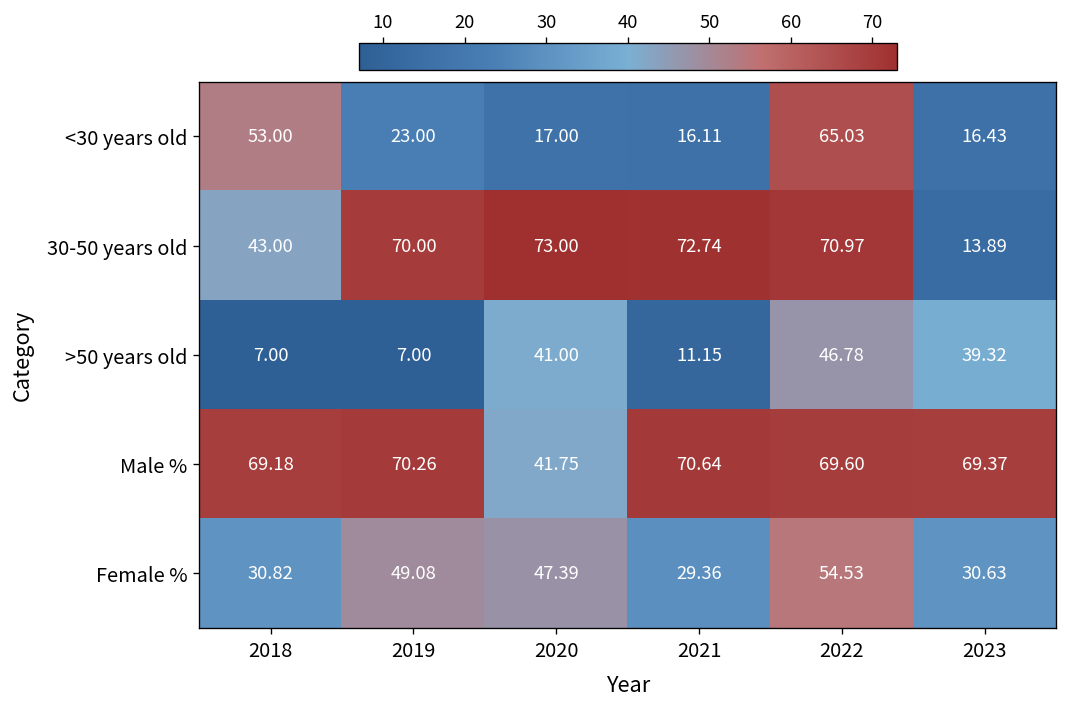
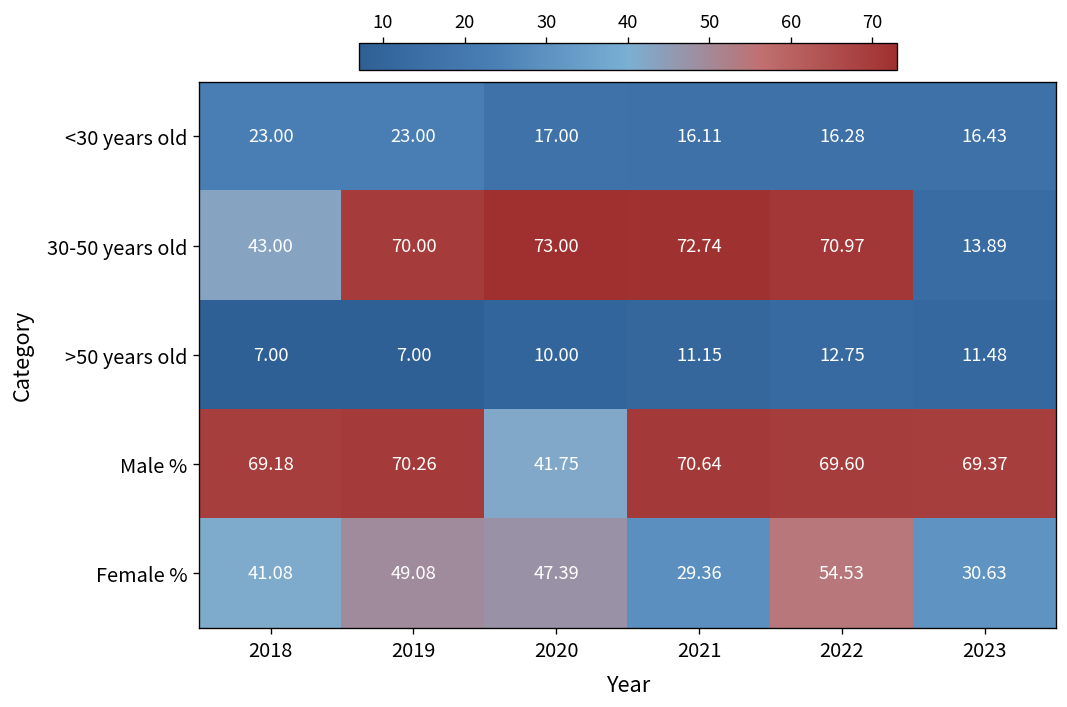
<30 years old, 2018: 53.00 -> 23.00
<30 years old, 2022: 65.03 -> 16.28
>50 years old, 2020: 41.00 -> 10.00
>50 years old, 2022: 46.78 -> 12.75
>50 years old, 2023: 39.32 -> 11.48
Female %, 2018: 30.82 -> 41.08
